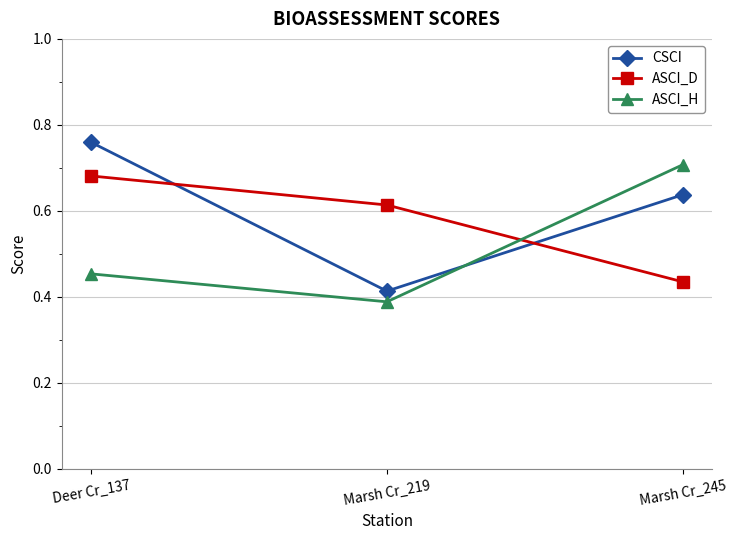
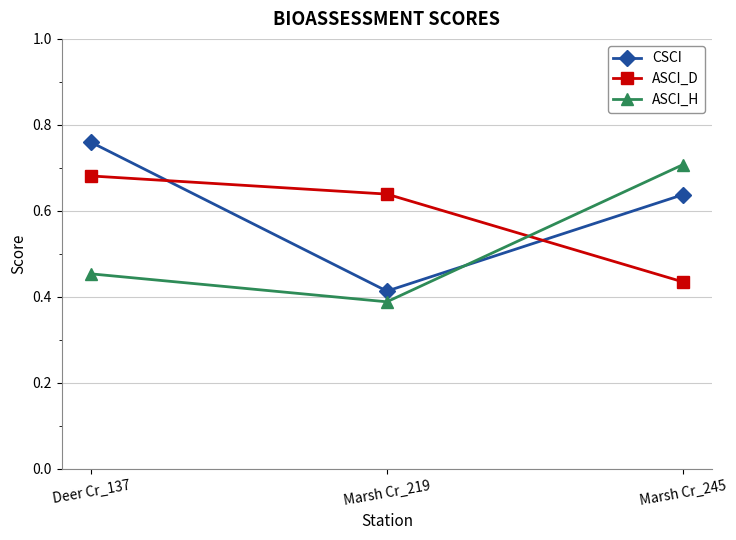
ASCI_D, Marsh Cr_219: 0.61 -> 0.64
